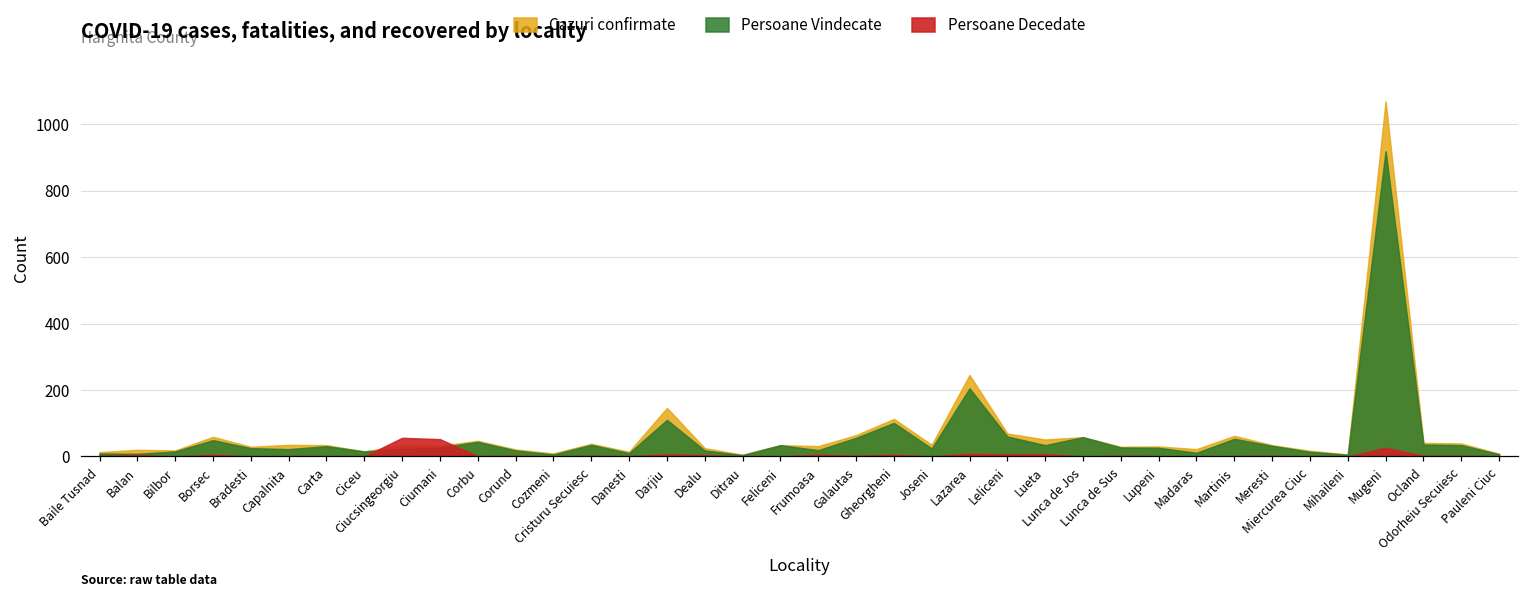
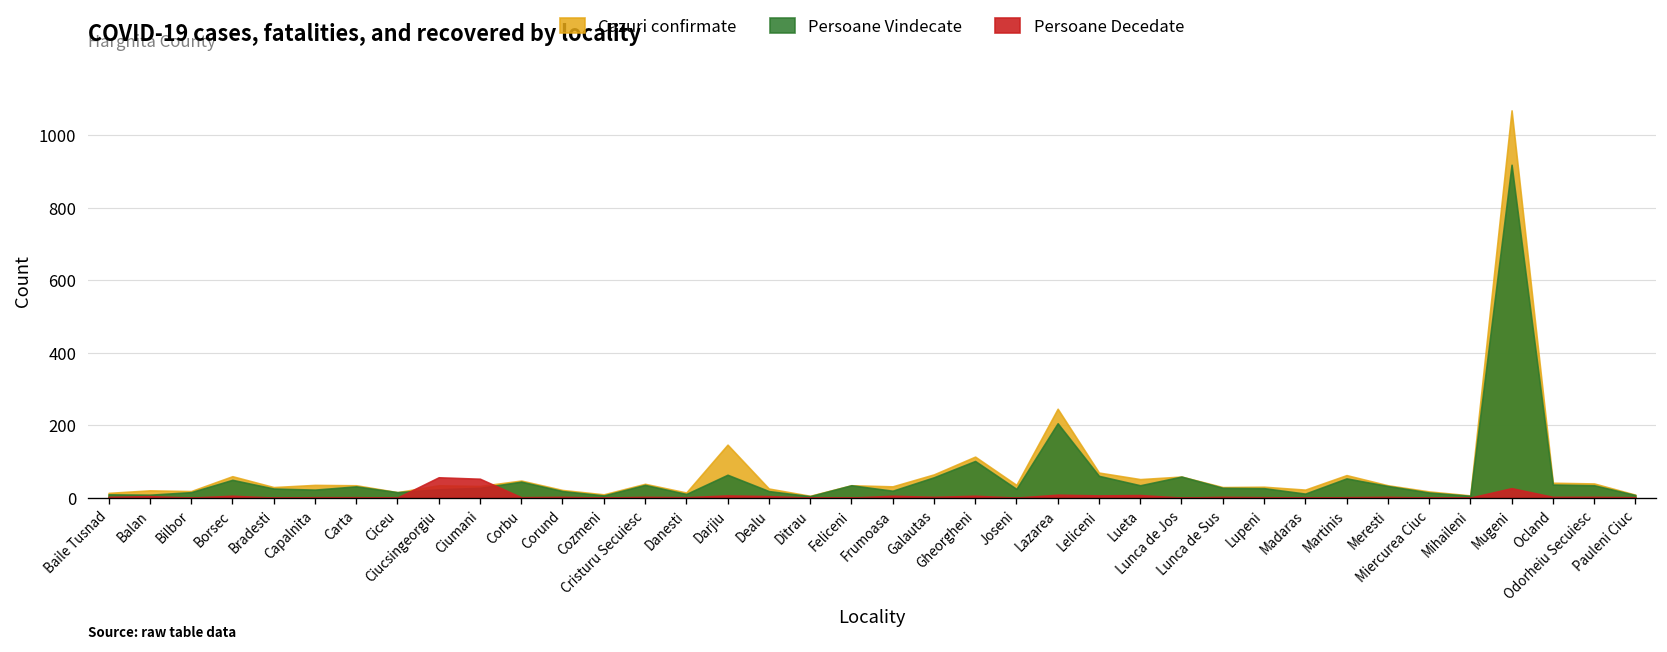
Persoane Vindecate, Darjiu: 110 -> 60
